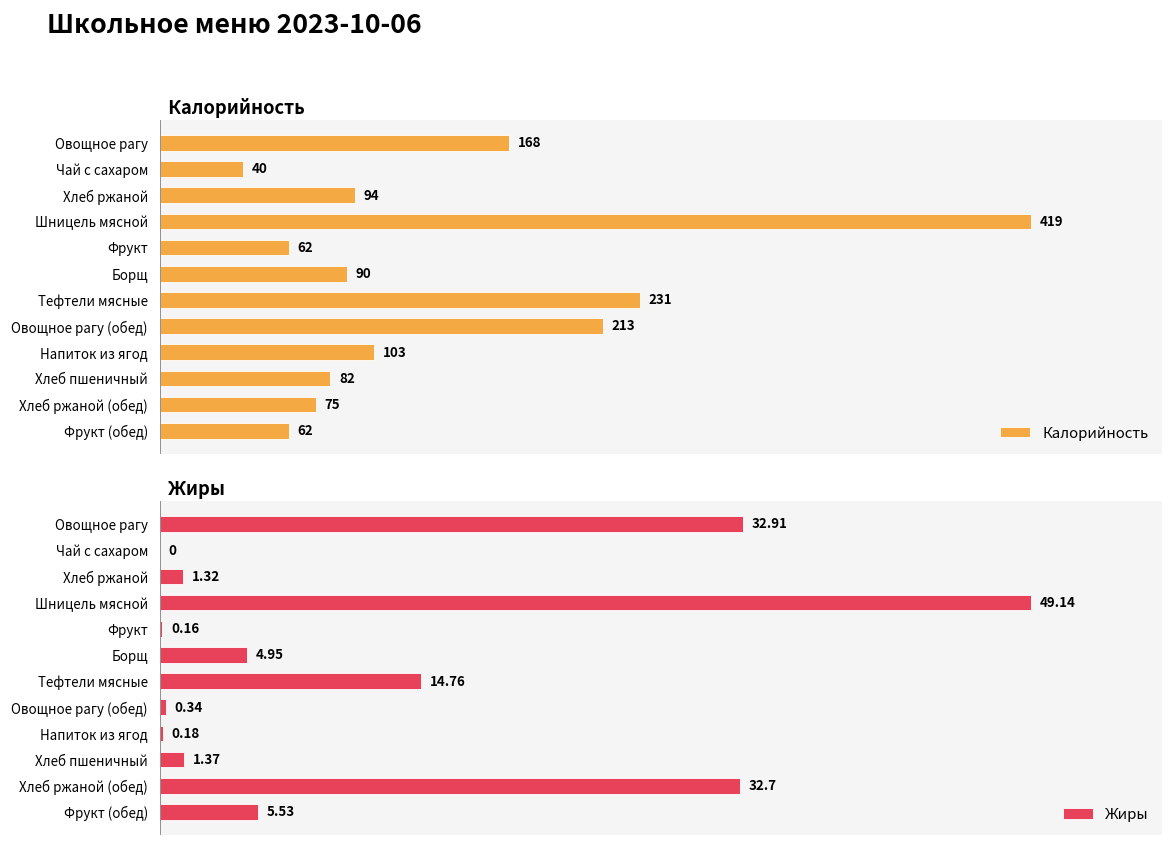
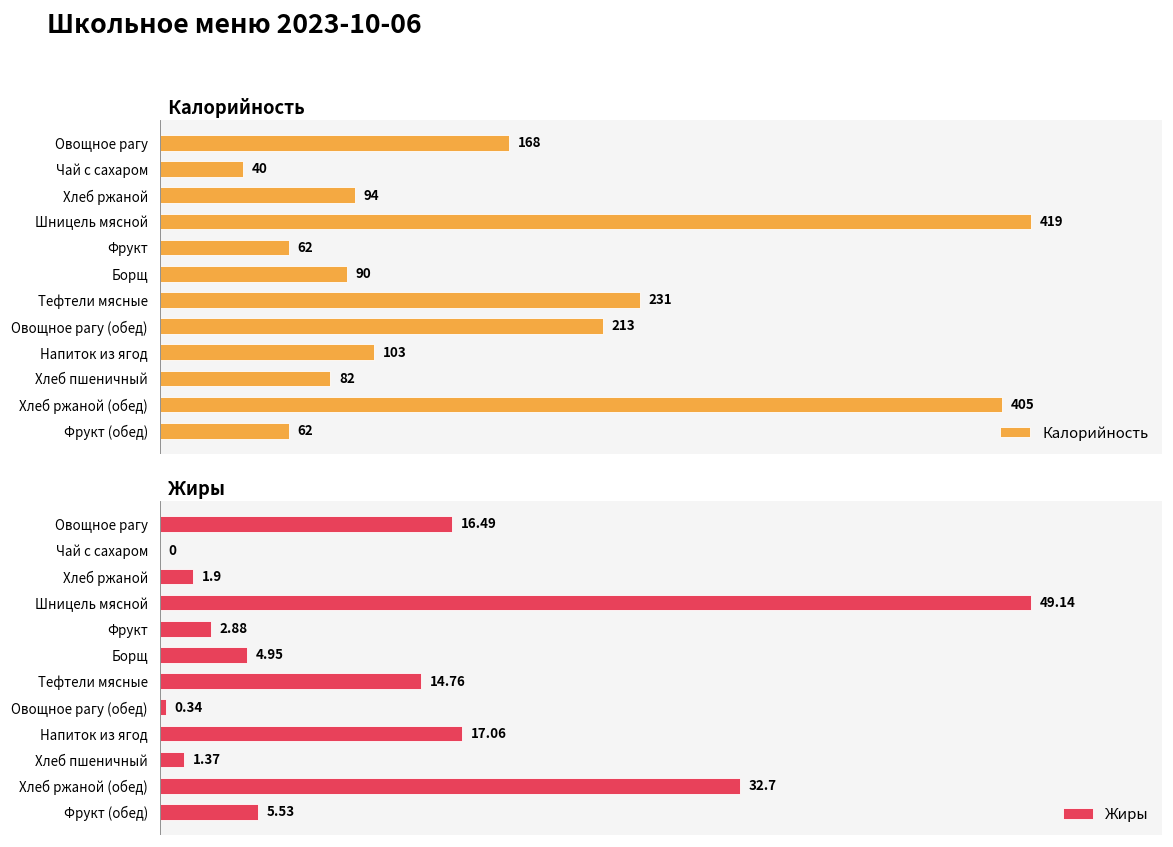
Калорийность, Хлеб ржаной (обед): 75 -> 405
Жиры, Овощное рагу: 32.91 -> 16.49
Жиры, Хлеб ржаной: 1.32 -> 1.9
Жиры, Фрукт: 0.16 -> 2.88
Жиры, Напиток из ягод: 0.18 -> 17.06
